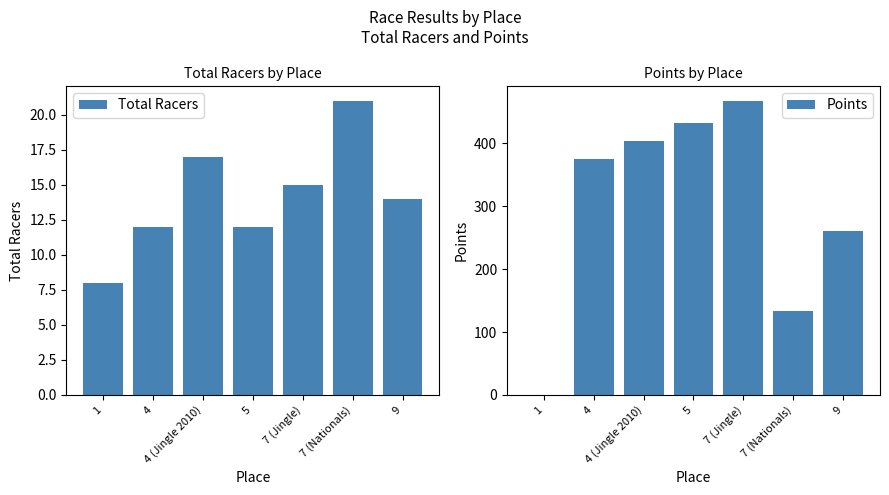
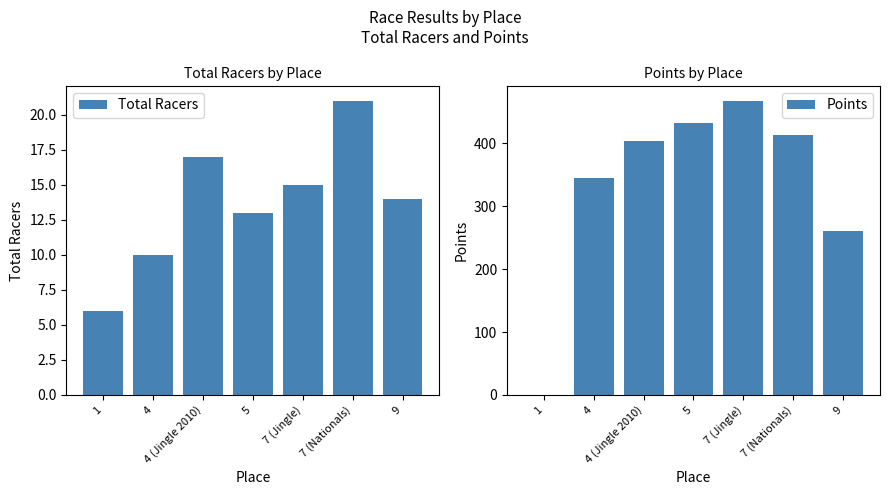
Total Racers by Place, 1: 8 -> 6
Total Racers by Place, 4: 12 -> 10
Total Racers by Place, 5: 12 -> 13
Points by Place, 4: 370 -> 340
Points by Place, 7 (Nationals): 130 -> 410
